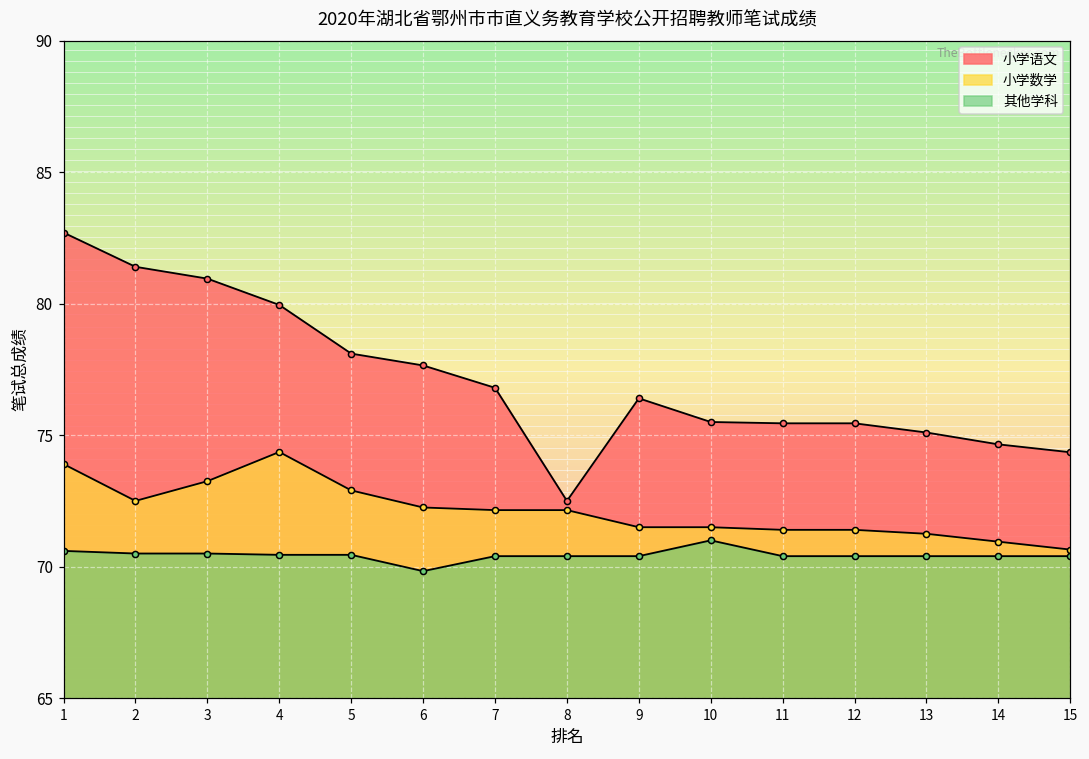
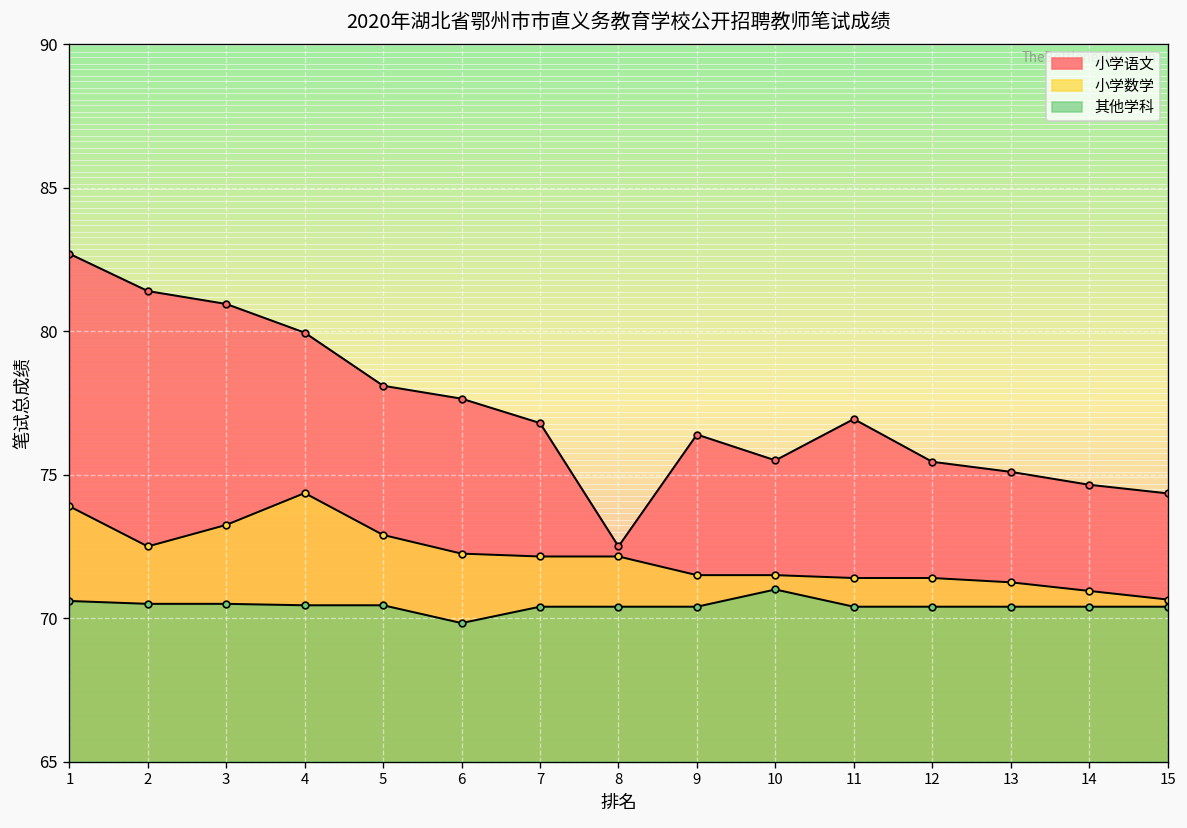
小学语文, 11: 75.5 -> 76.9
